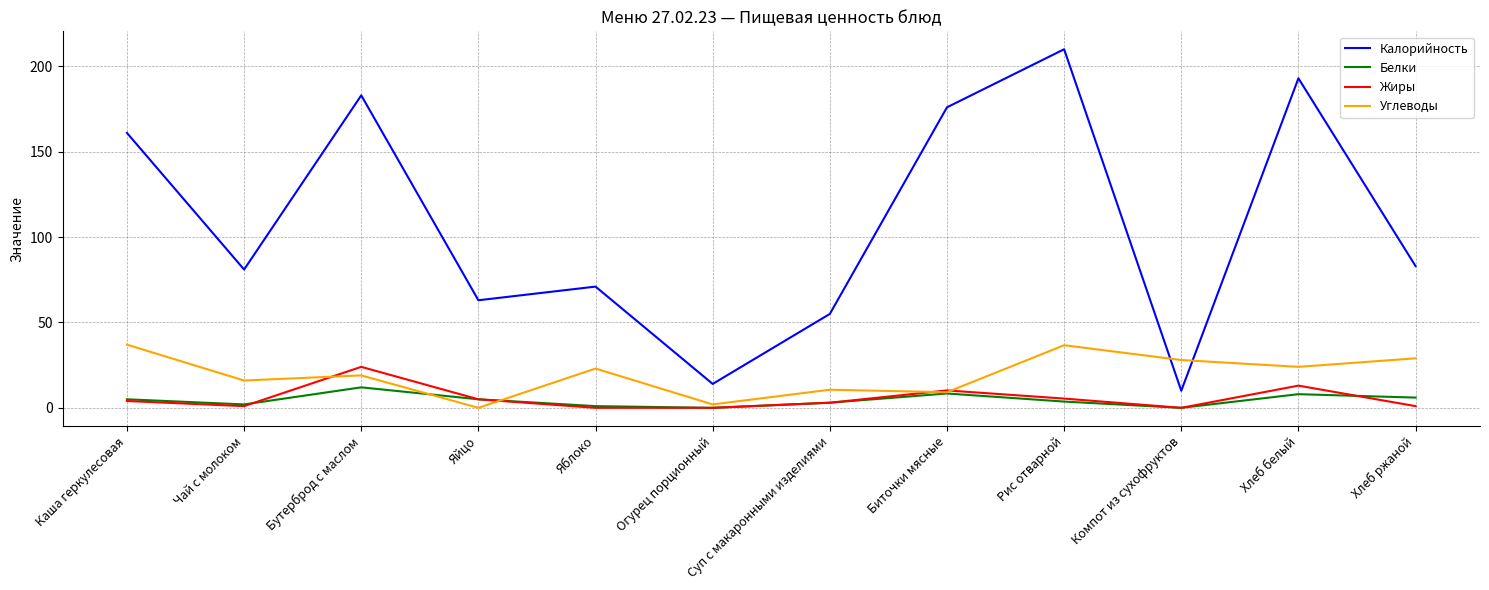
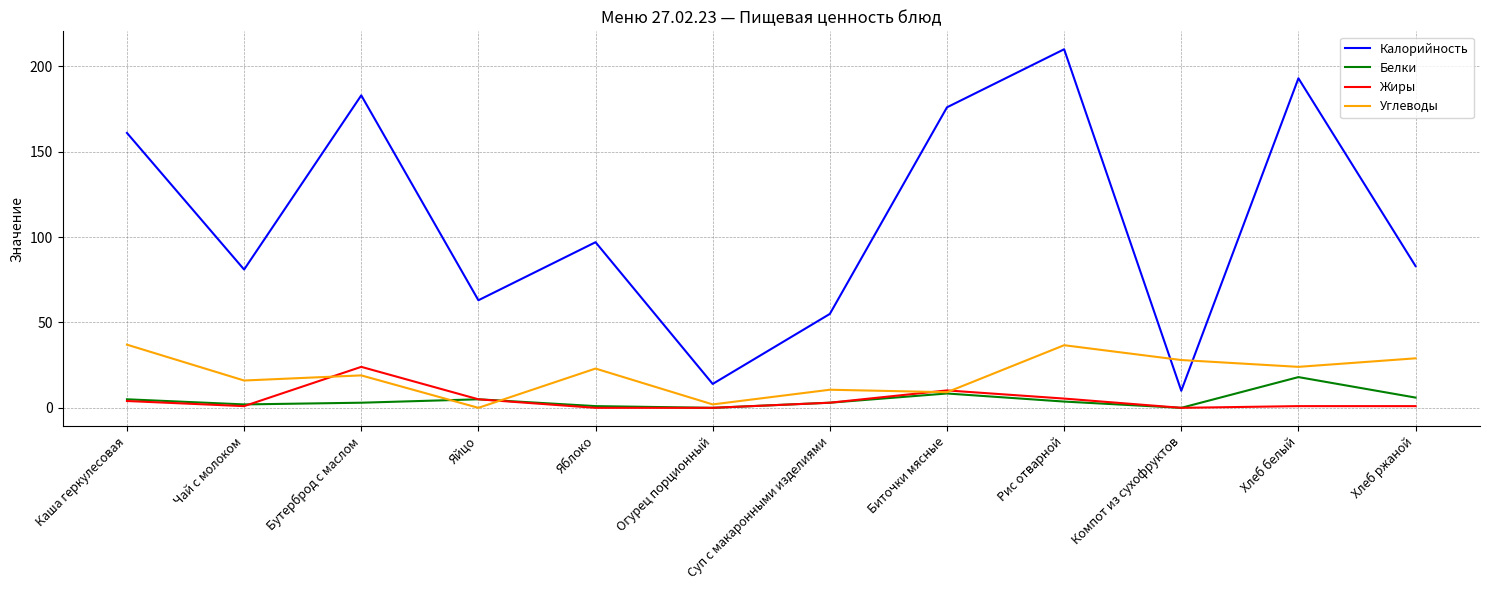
Белки, Бутерброд с маслом: 12 -> 3
Калорийность, Яблоко: 71 -> 97
Белки, Хлеб белый: 8 -> 18
Жиры, Хлеб белый: 13 -> 1
